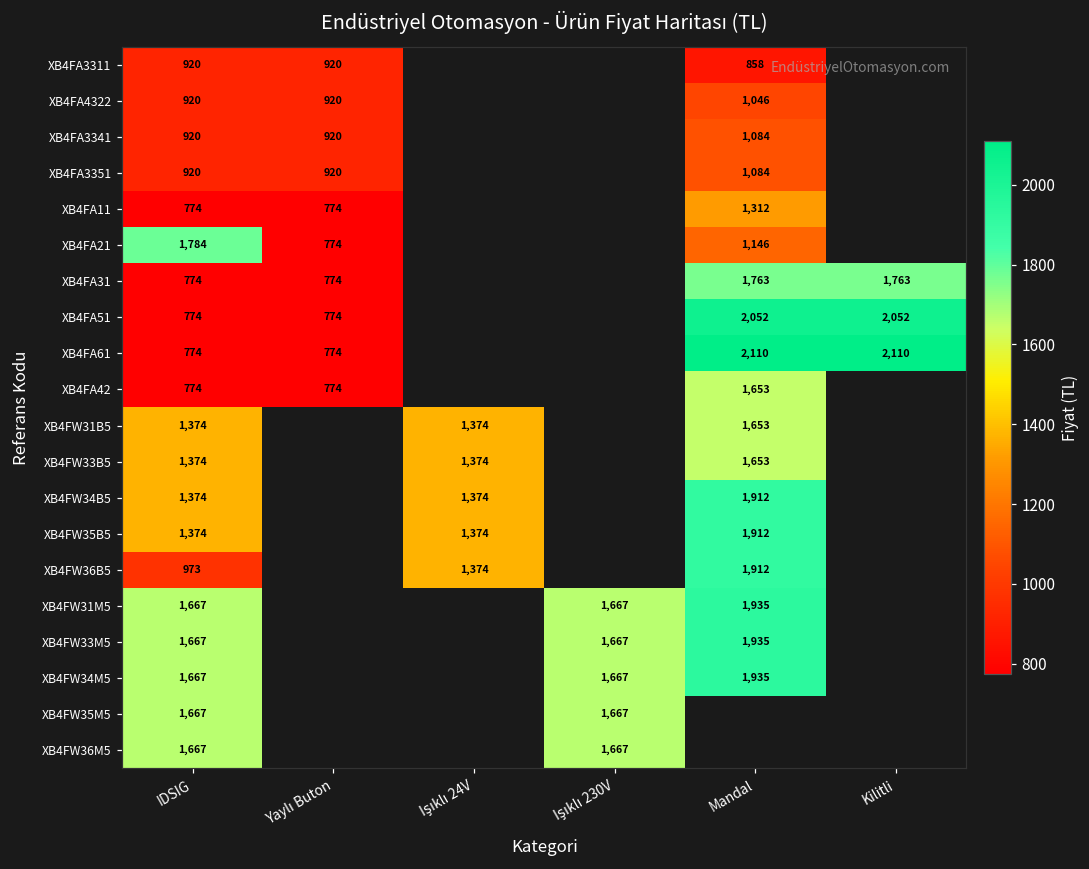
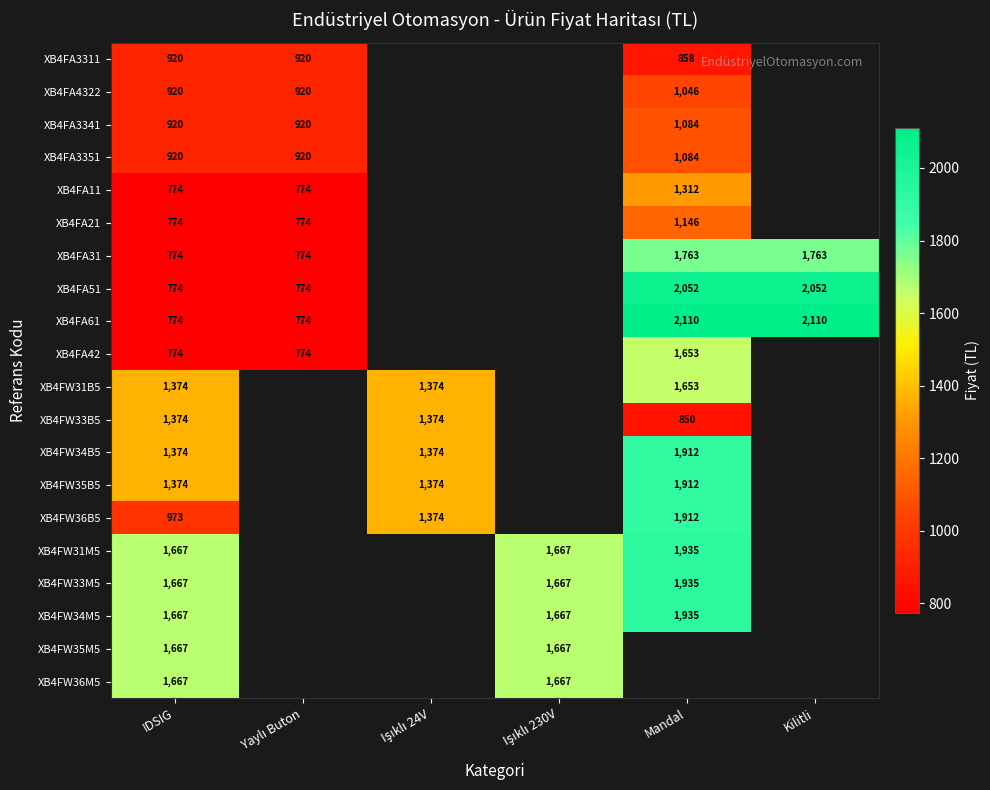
XB4FA21, IDSIG: 1,784 -> 774
XB4FW33B5, Mandal: 1,653 -> 850
